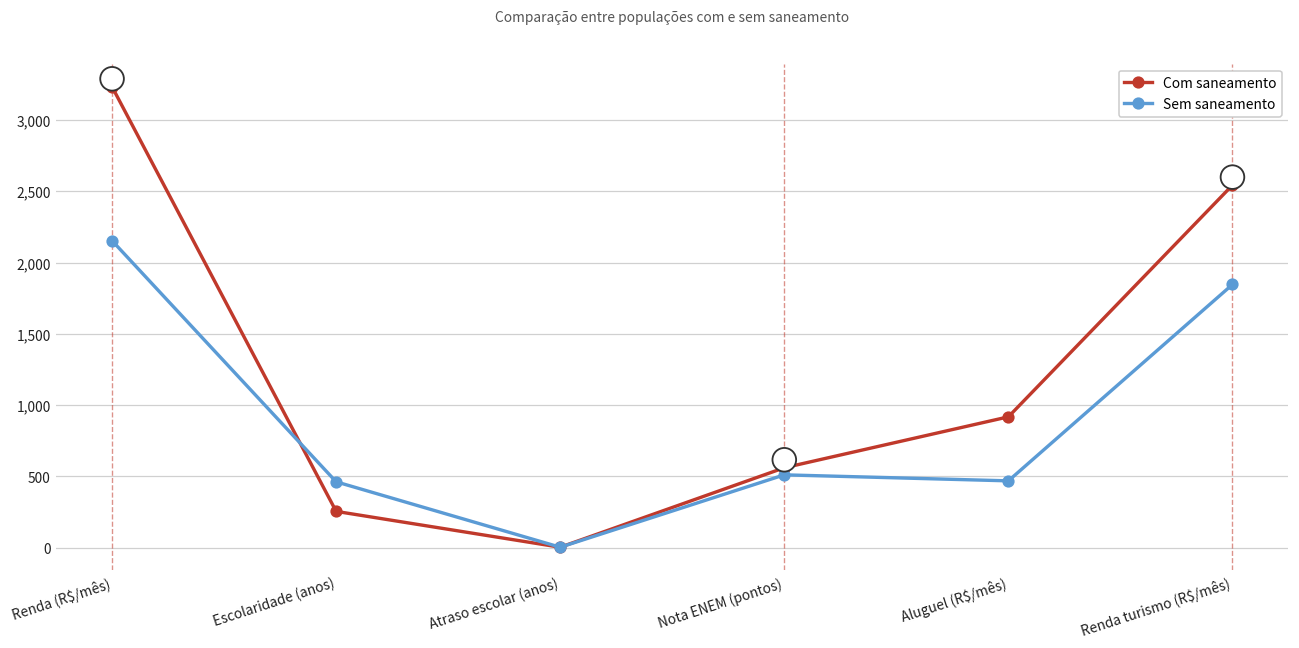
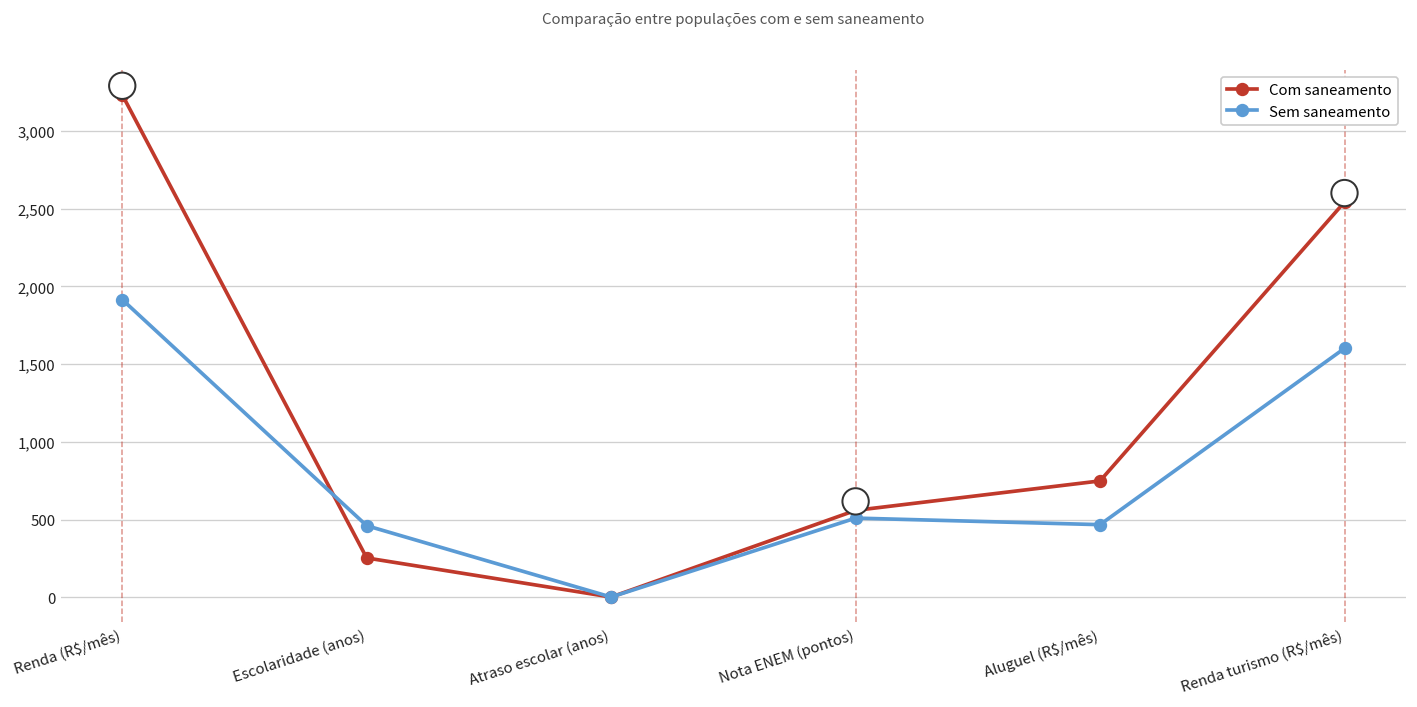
Sem saneamento, Renda (R$/mês): 2,150 -> 1,920
Com saneamento, Aluguel (R$/mês): 920 -> 750
Sem saneamento, Renda turismo (R$/mês): 1,850 -> 1,600
